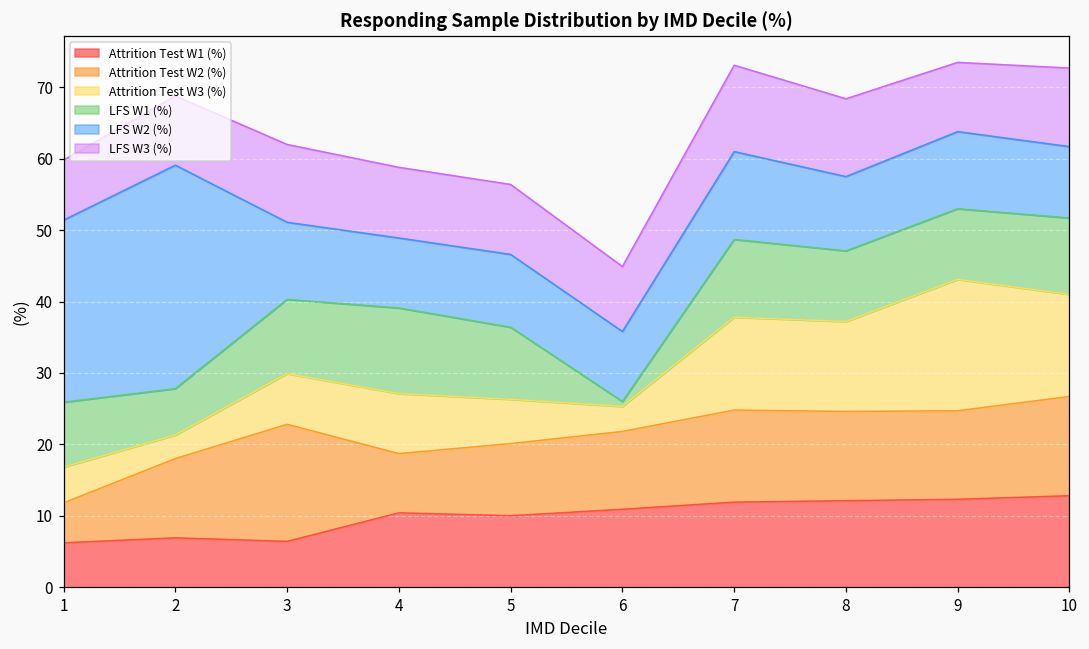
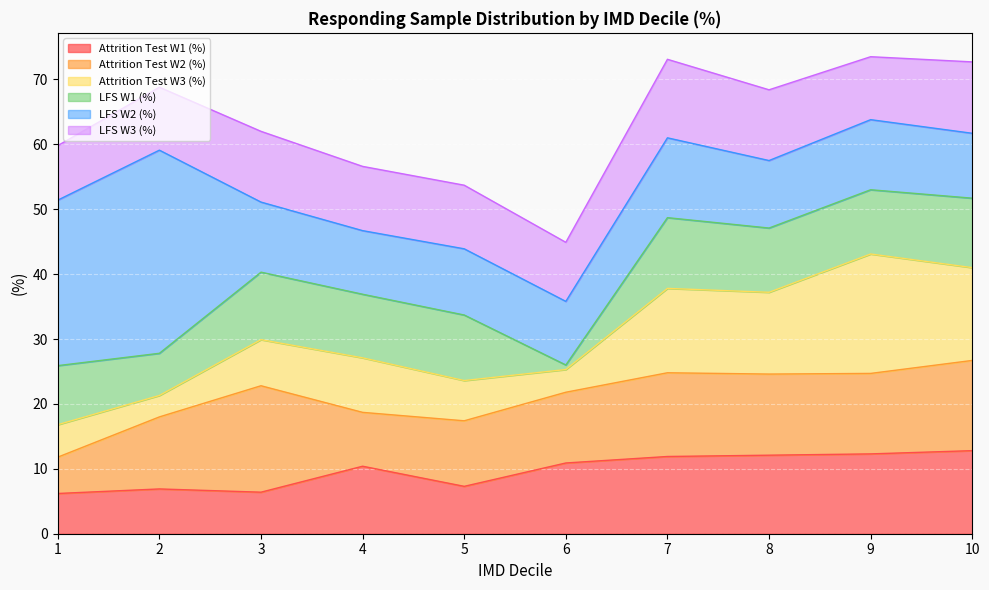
LFS W1 (%), 4: 12 -> 10
Attrition Test W1 (%), 5: 10 -> 7
